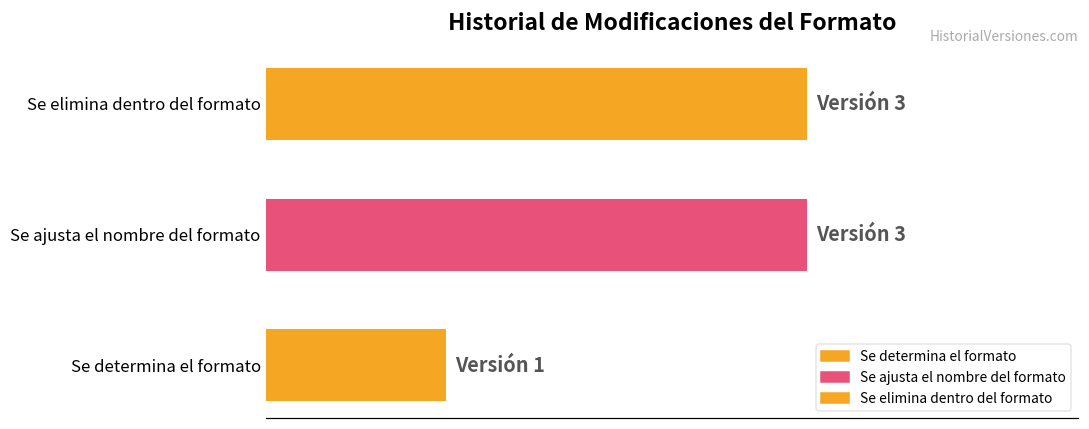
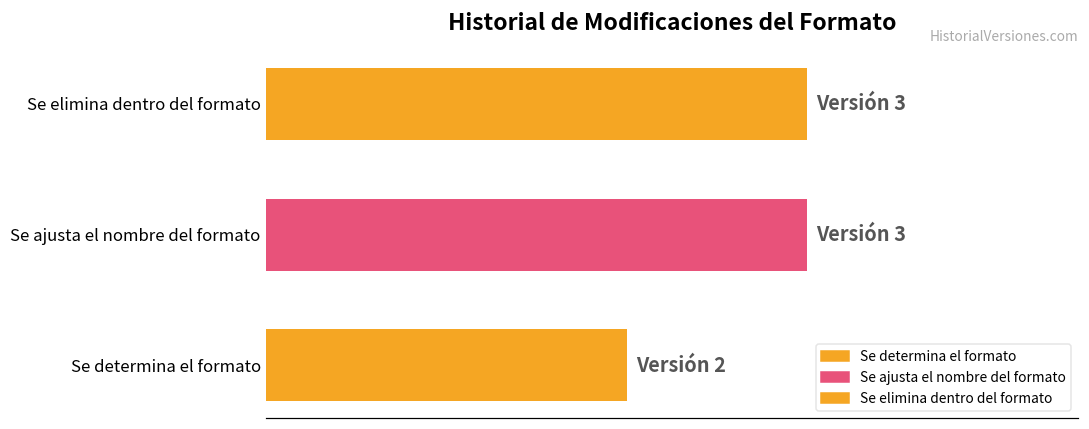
Se determina el formato: 1 -> 2
